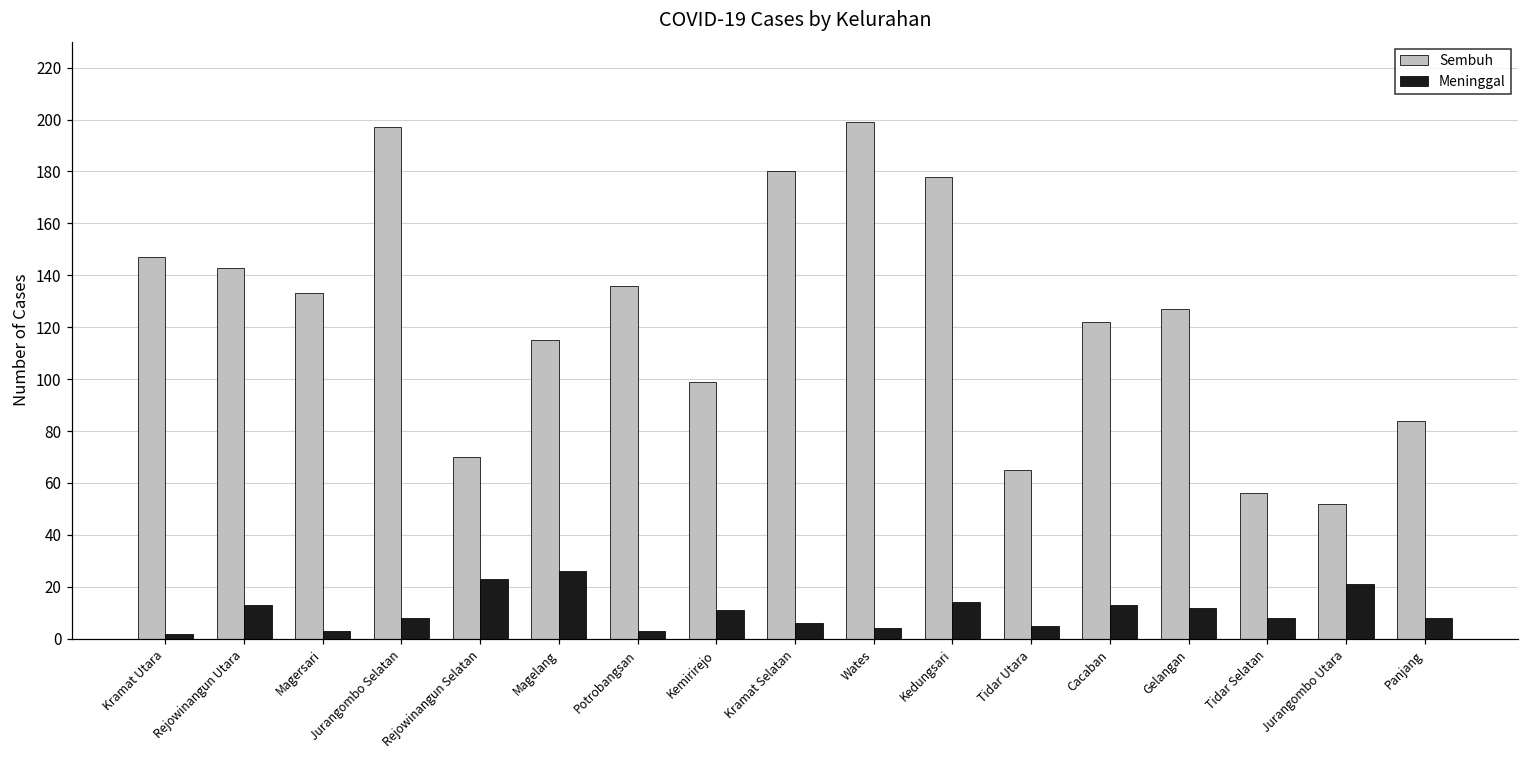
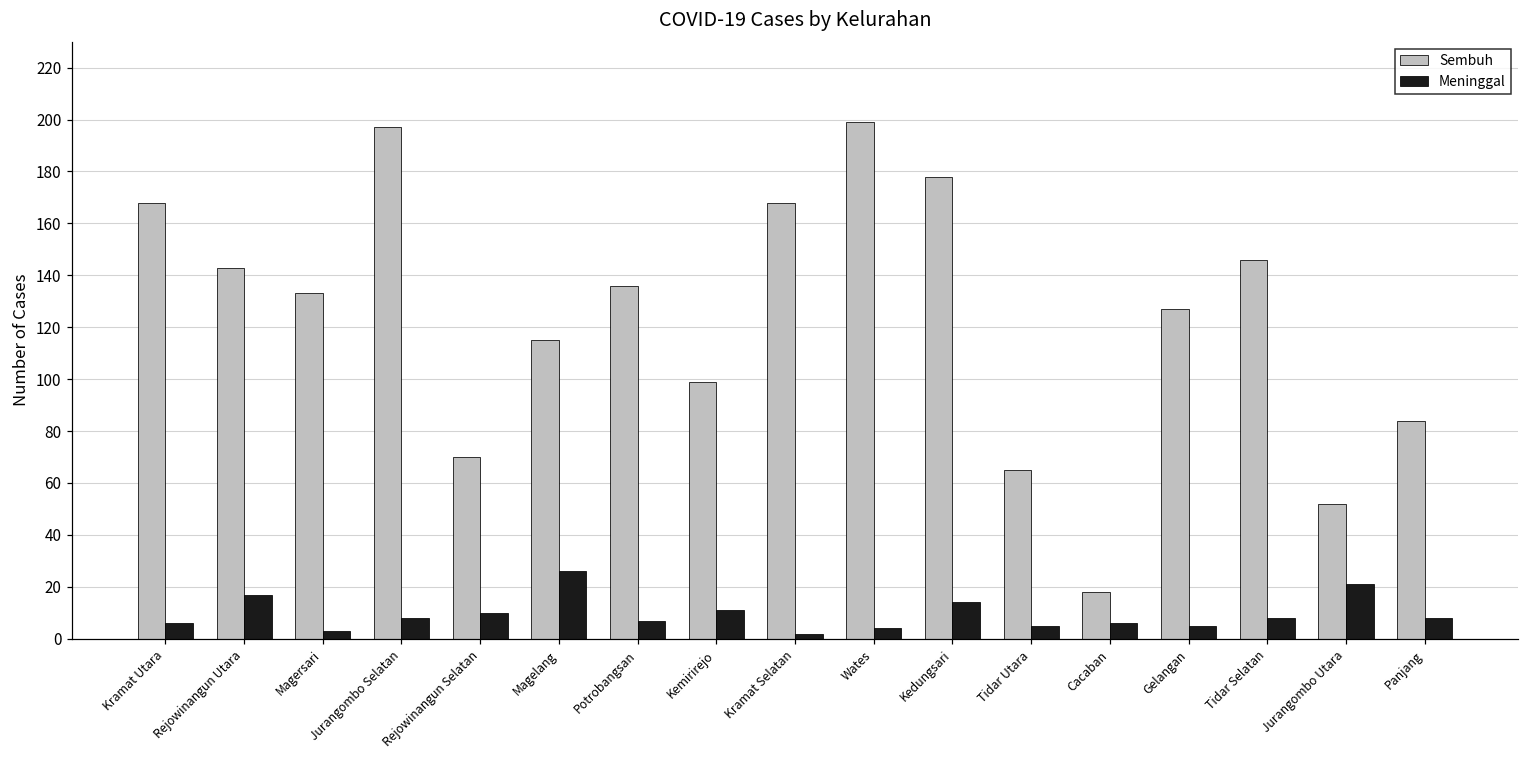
Sembuh, Kramat Utara: 147 -> 168
Meninggal, Kramat Utara: 2 -> 6
Meninggal, Rejowinangun Utara: 13 -> 17
Meninggal, Rejowinangun Selatan: 23 -> 10
Meninggal, Potrobangsan: 3 -> 7
Sembuh, Kramat Selatan: 180 -> 168
Meninggal, Kramat Selatan: 6 -> 2
Sembuh, Cacaban: 122 -> 18
Meninggal, Cacaban: 13 -> 6
Meninggal, Gelangan: 12 -> 5
Sembuh, Tidar Selatan: 56 -> 146
